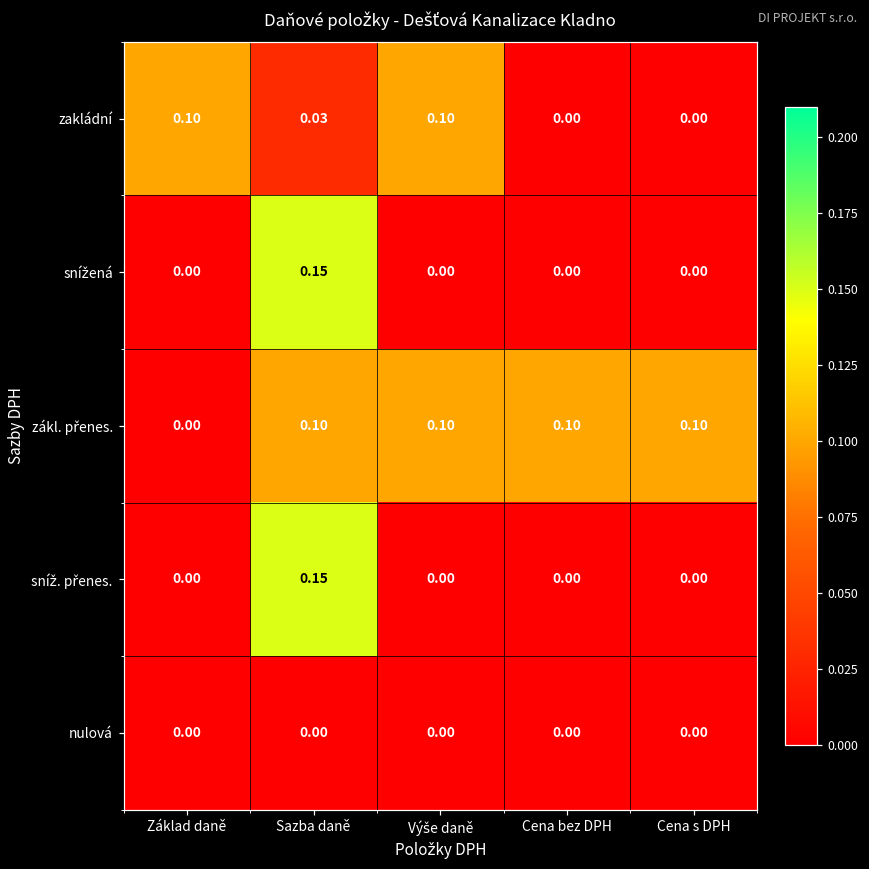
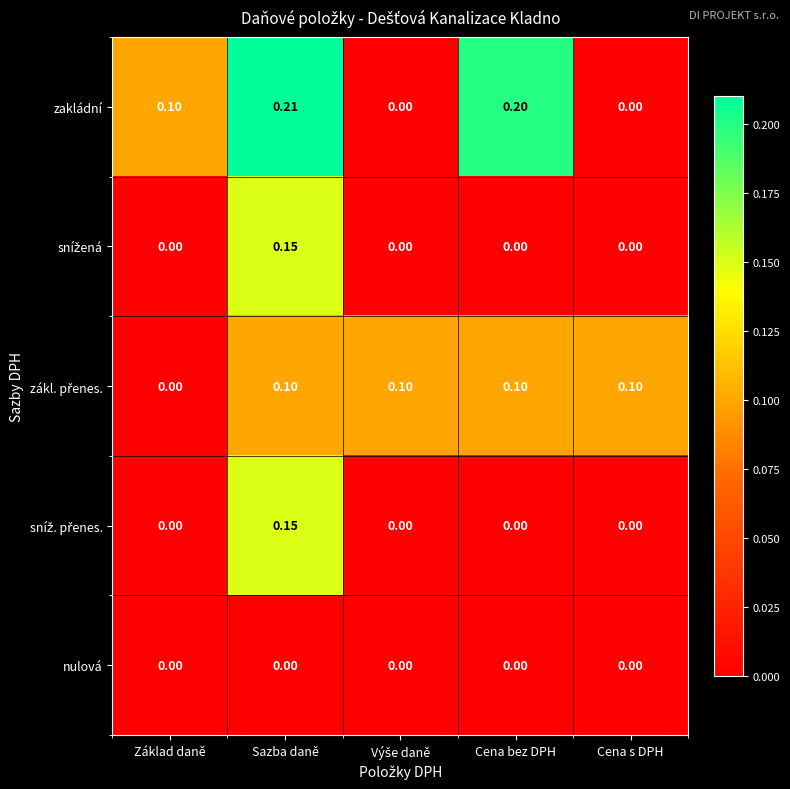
zakládní, Sazba daně: 0.03 -> 0.21
zakládní, Výše daně: 0.10 -> 0.00
zakládní, Cena bez DPH: 0.00 -> 0.20
